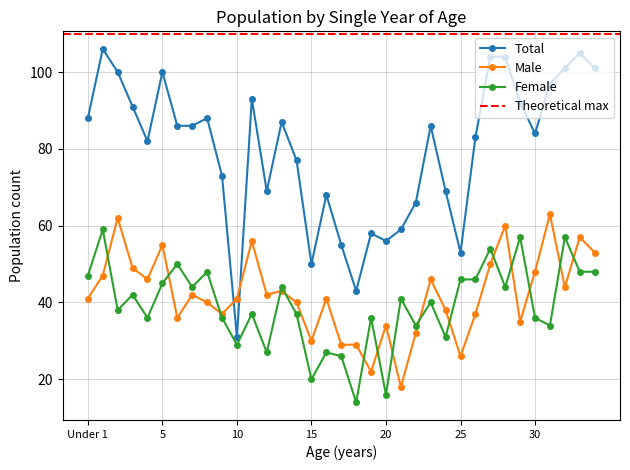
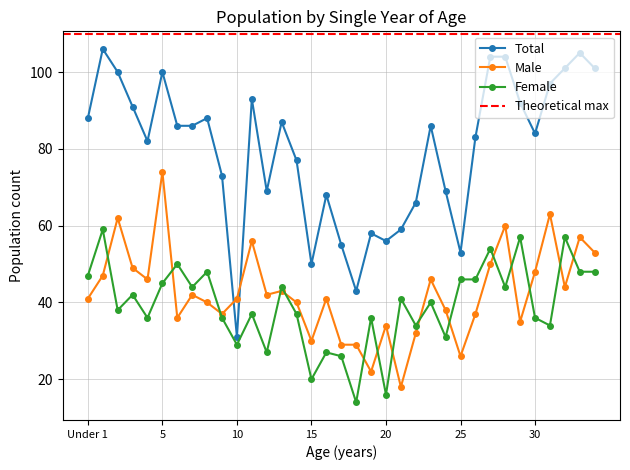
Male, 5: 55 -> 74
